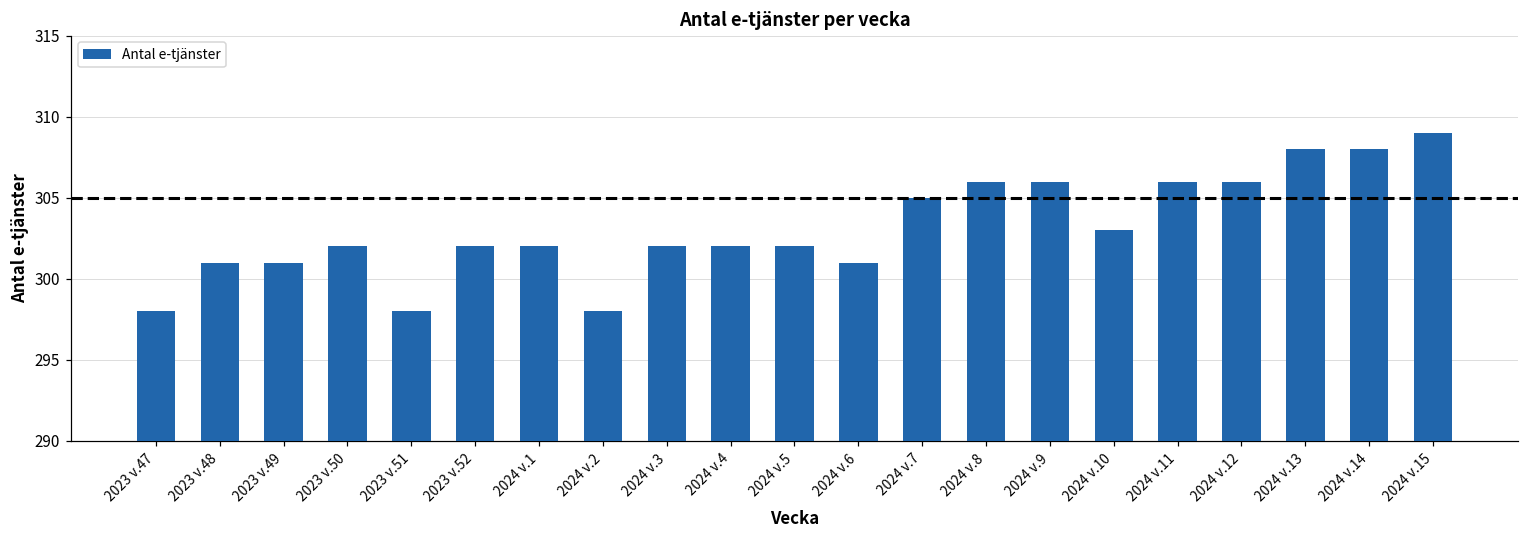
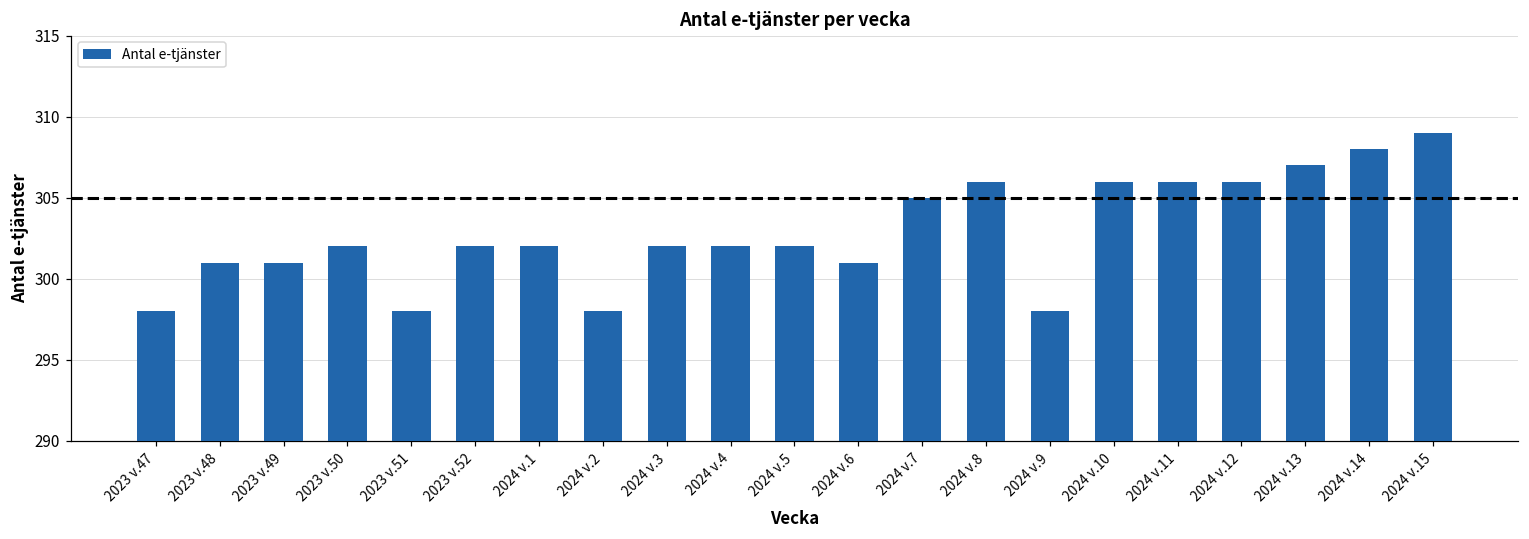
2024 v.9: 306 -> 298
2024 v.10: 303 -> 306
2024 v.13: 308 -> 307
